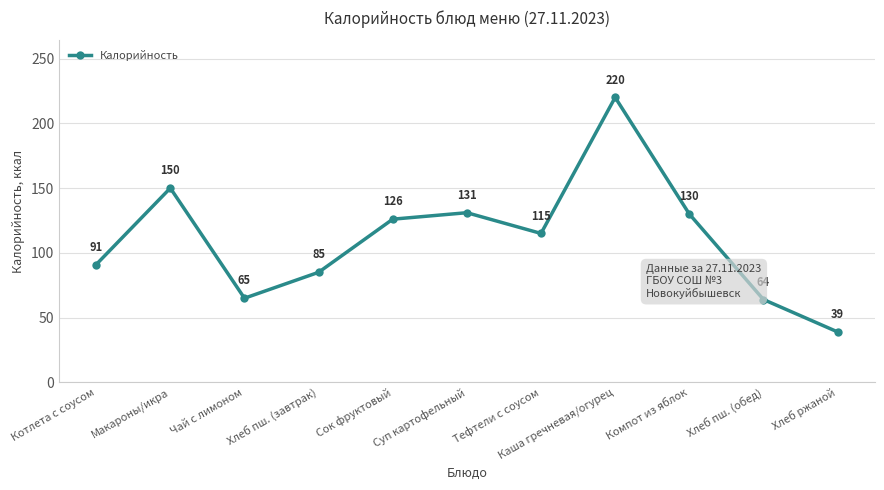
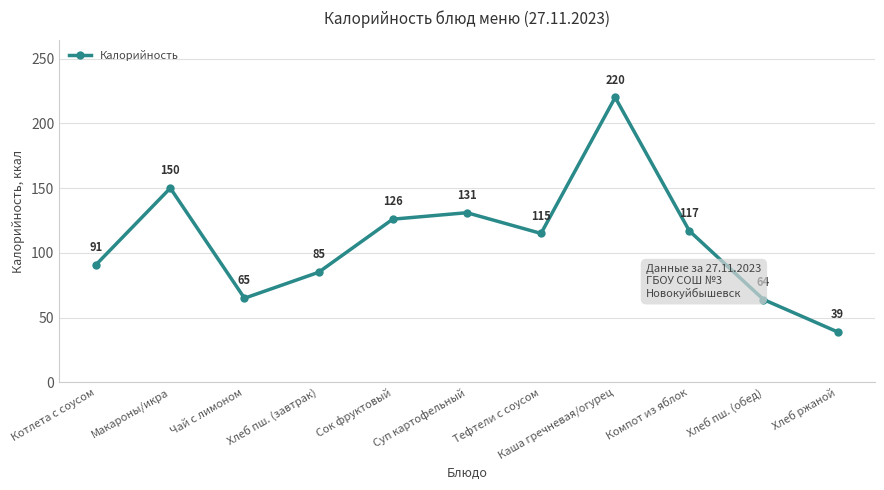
Компот из яблок: 130 -> 117
